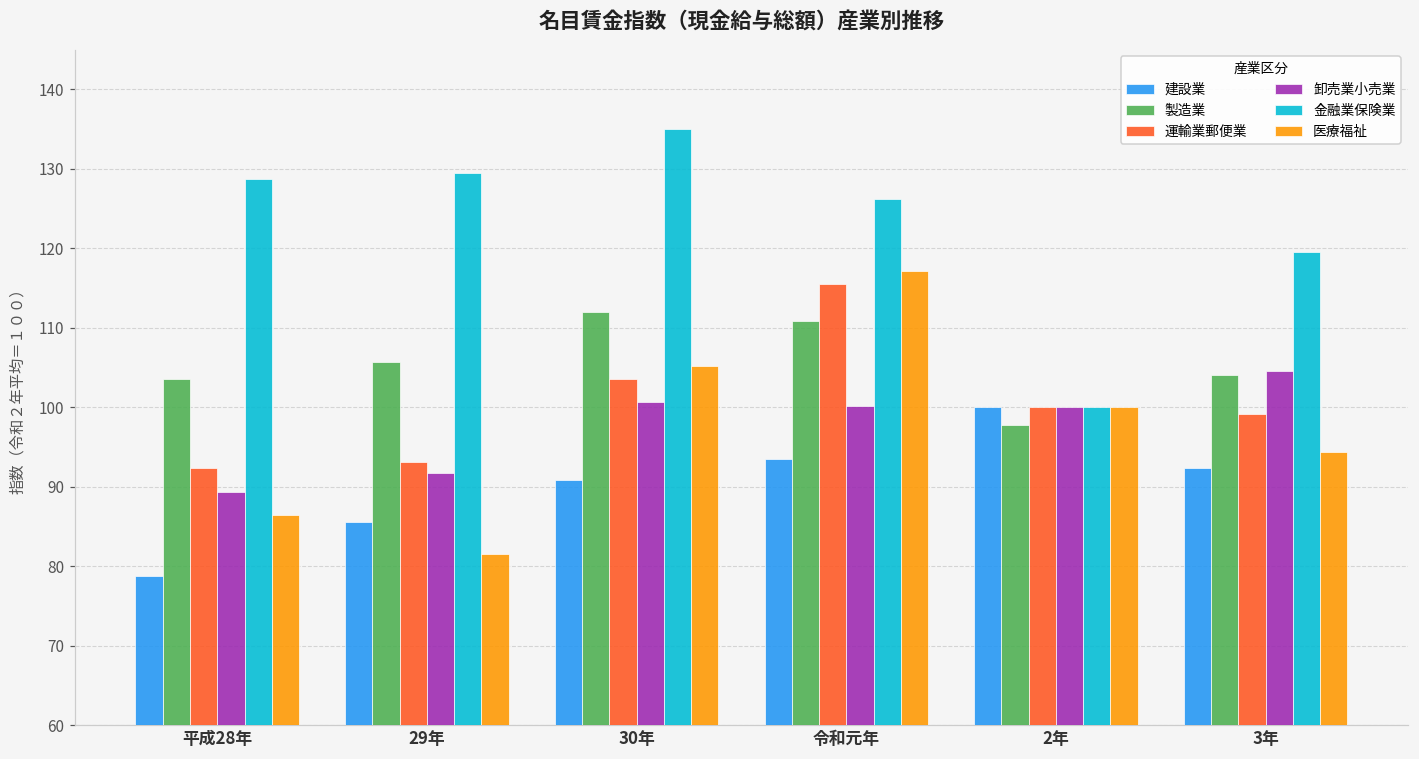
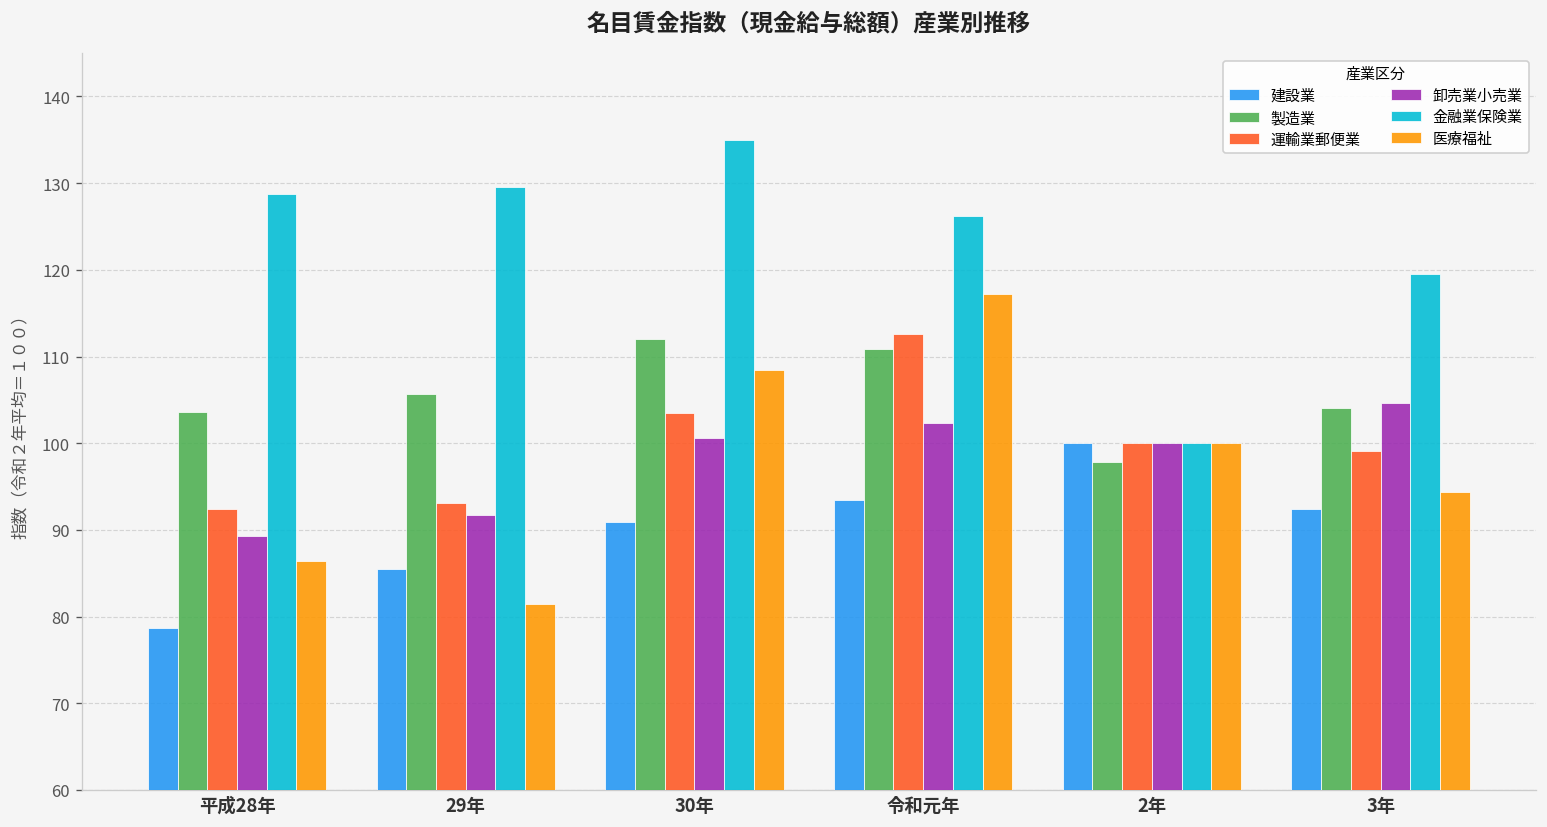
医療福祉, 30年: 105 -> 108
運輸業郵便業, 令和元年: 116 -> 113
卸売業小売業, 令和元年: 100 -> 102
